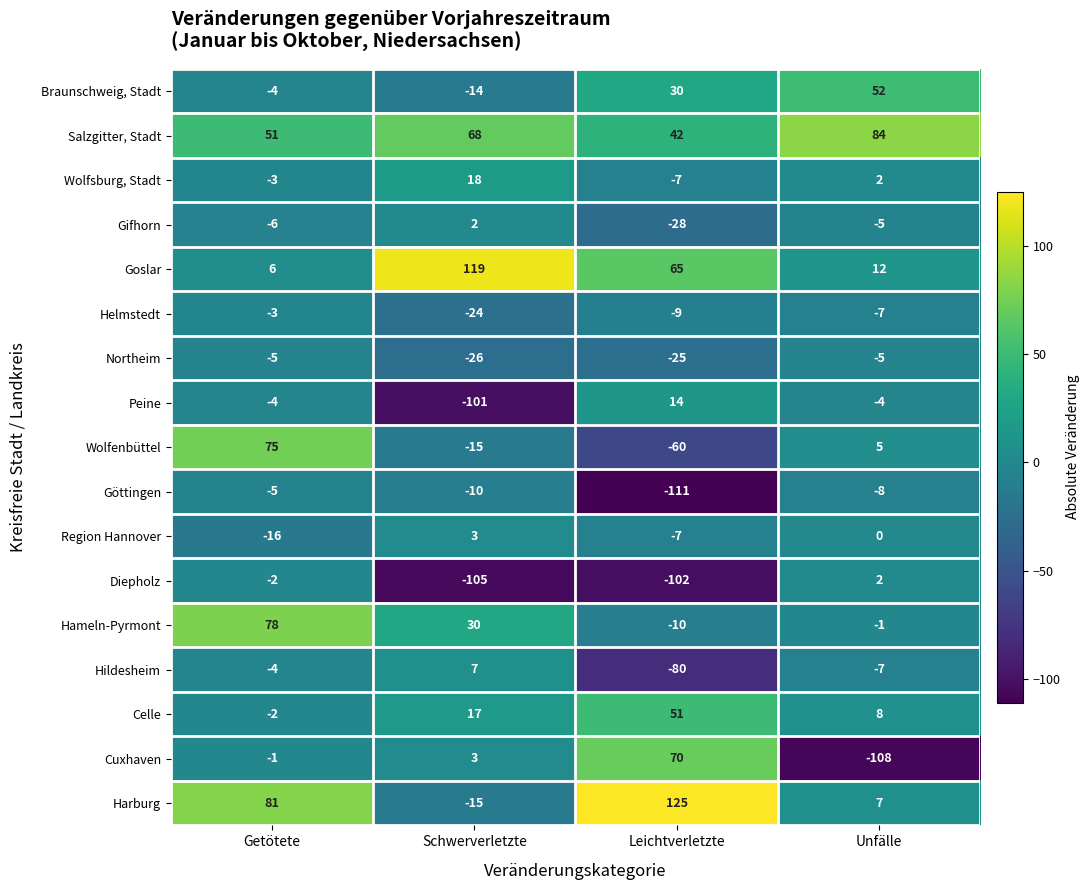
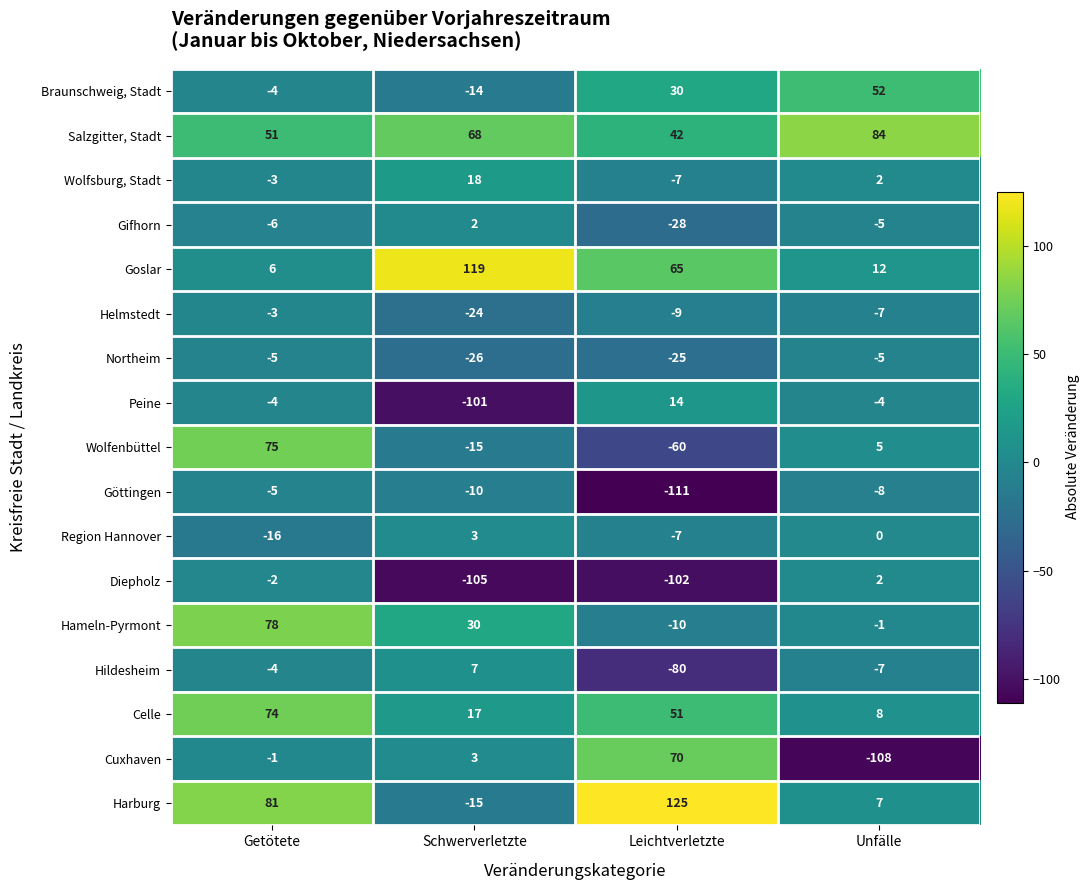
Celle, Getötete: -2 -> 74
